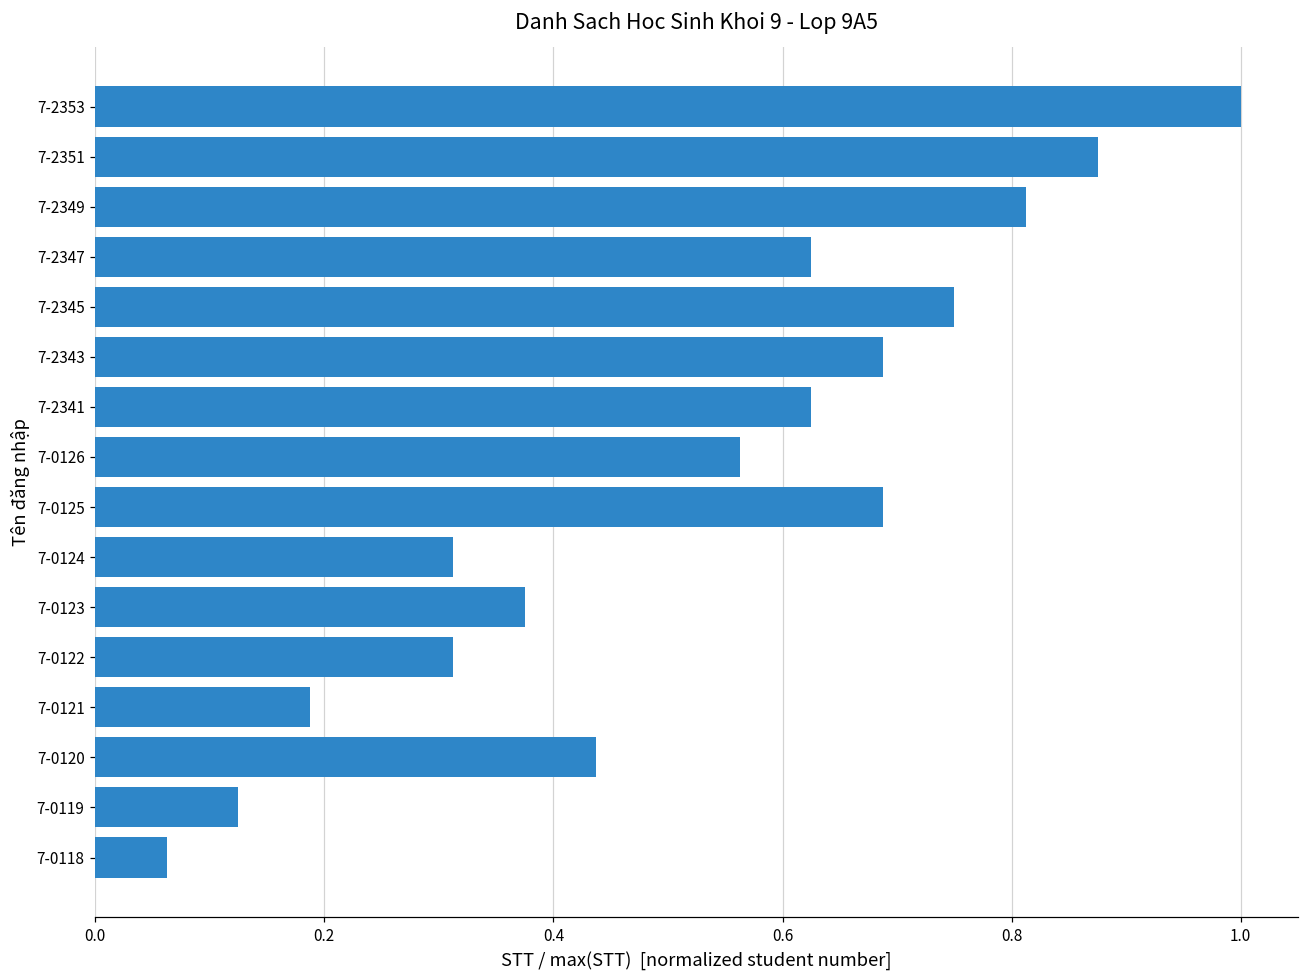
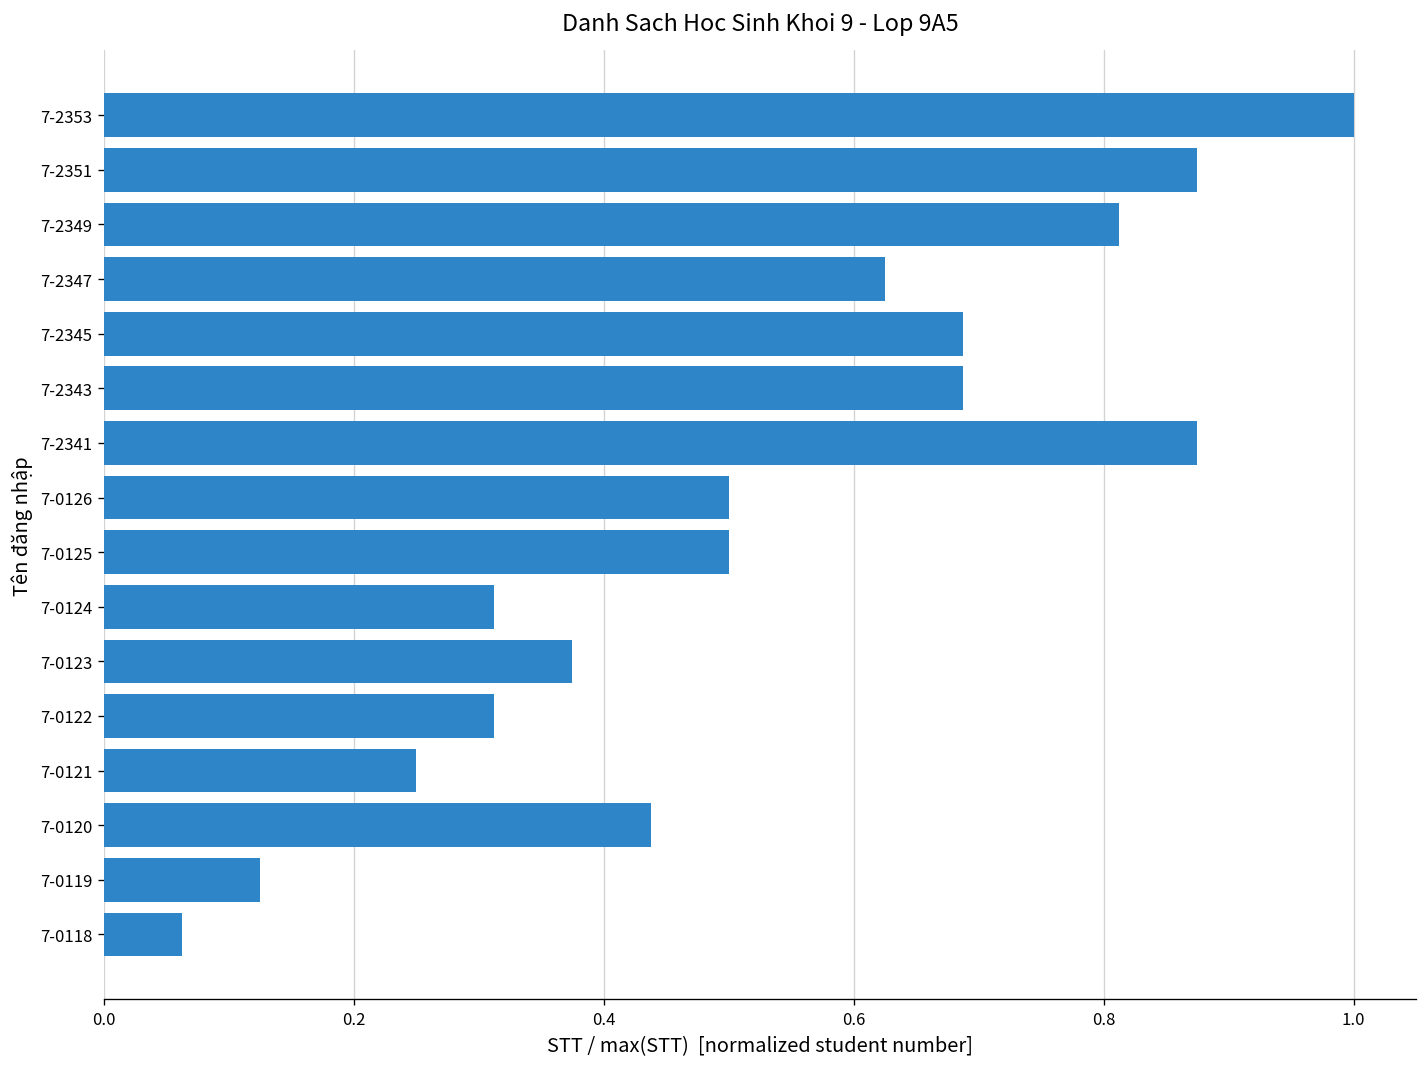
7-2345: 0.750 -> 0.688
7-2341: 0.625 -> 0.875
7-0126: 0.563 -> 0.500
7-0125: 0.688 -> 0.500
7-0121: 0.188 -> 0.250
